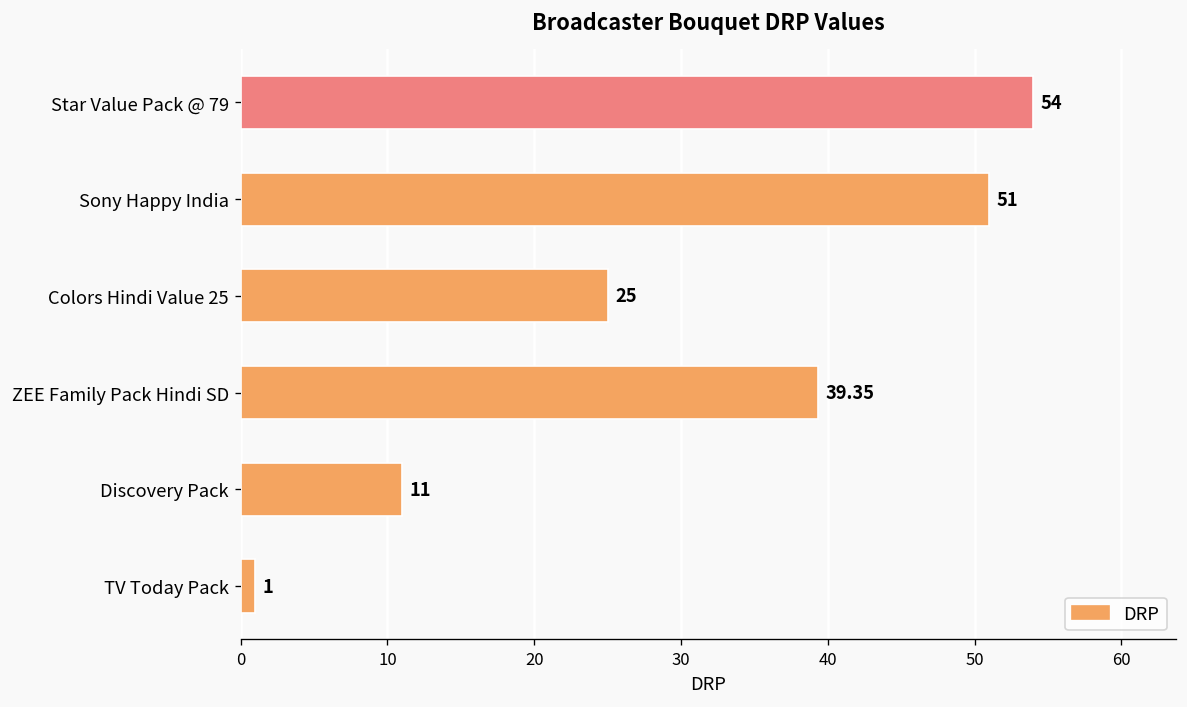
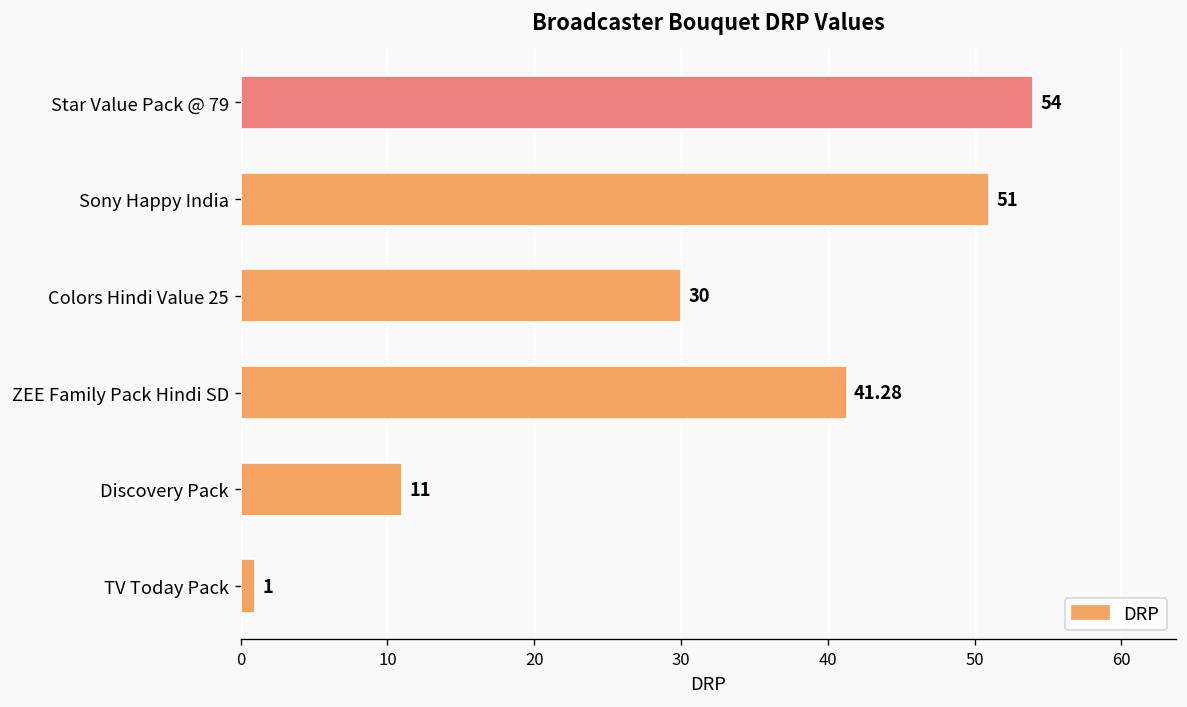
Colors Hindi Value 25: 25 -> 30
ZEE Family Pack Hindi SD: 39.35 -> 41.28
